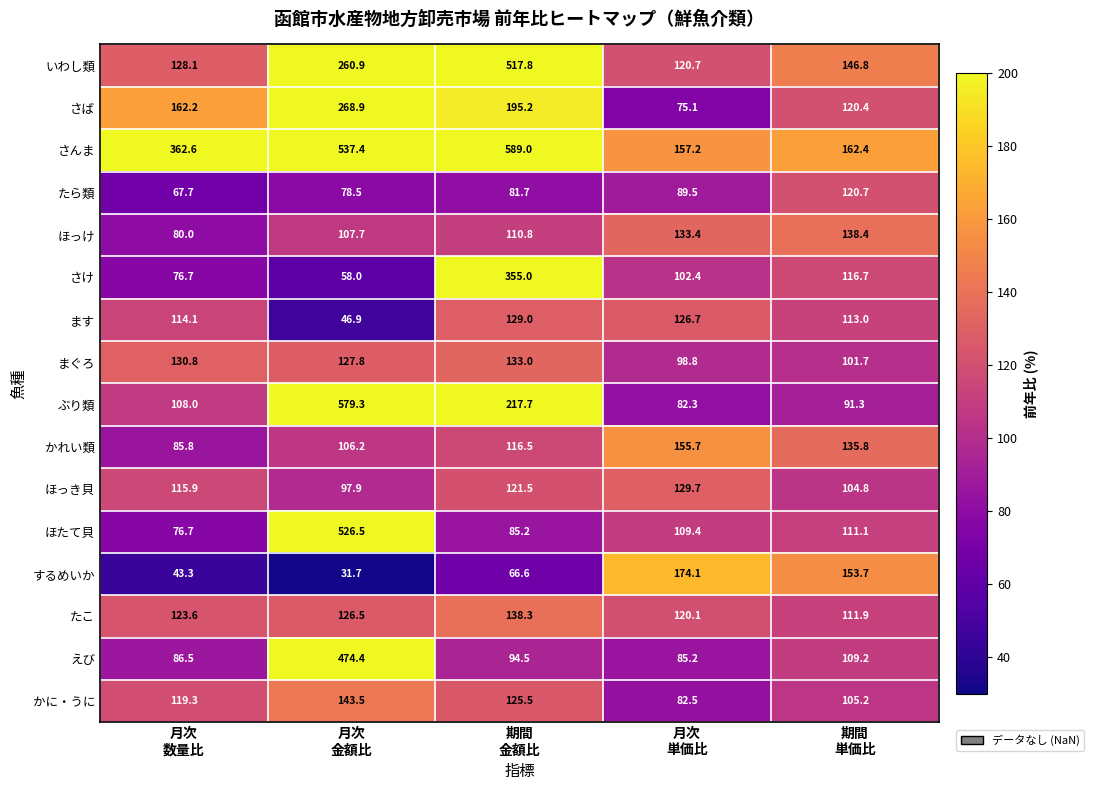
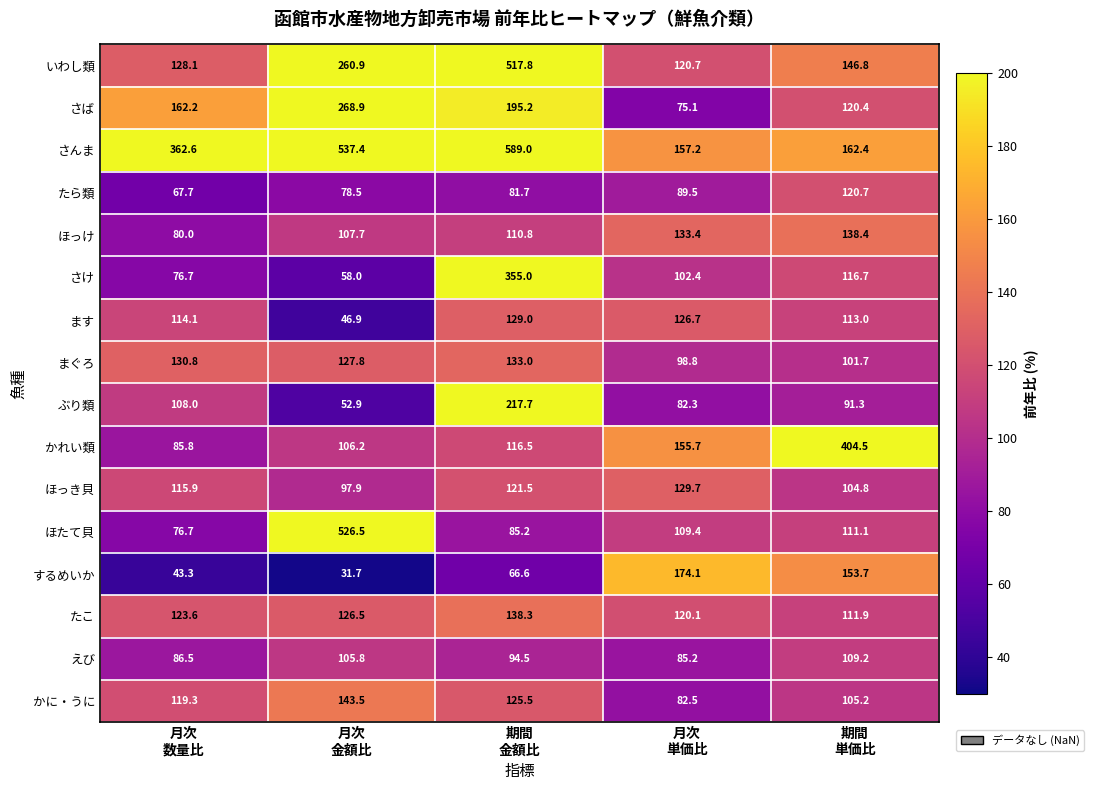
ぶり類, 月次 金額比: 579.3 -> 52.9
かれい類, 期間 単価比: 135.8 -> 404.5
えび, 月次 金額比: 474.4 -> 105.8
